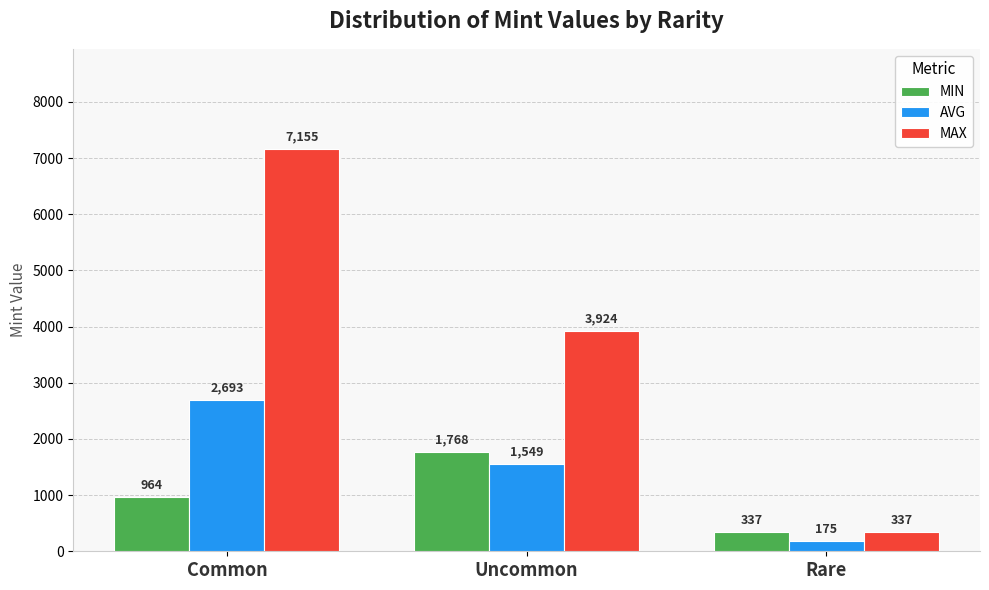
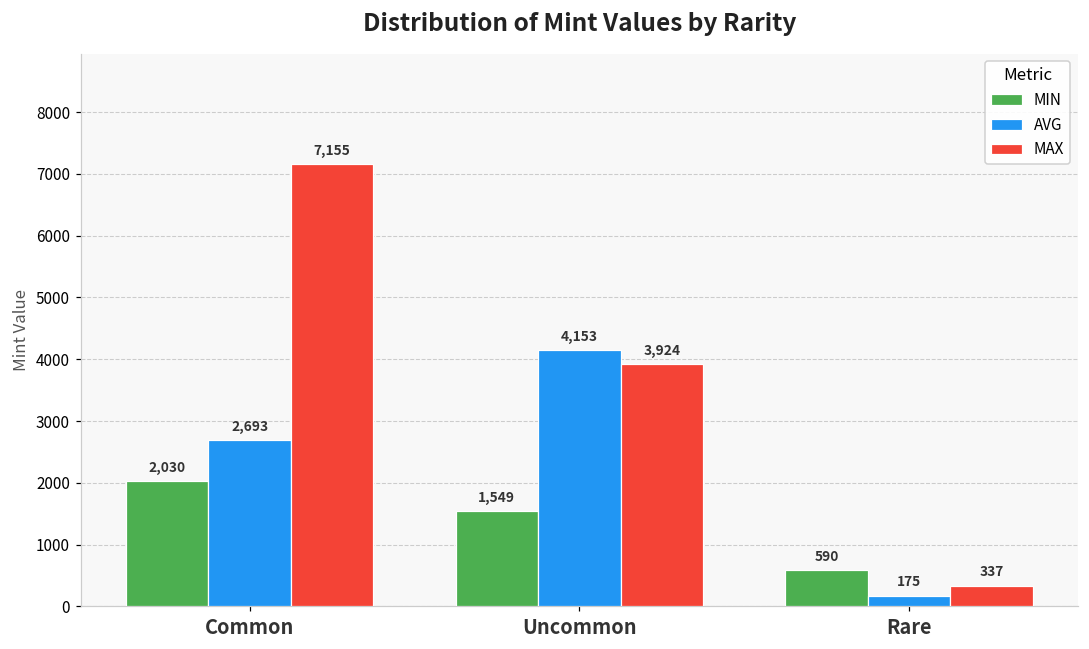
MIN, Common: 964 -> 2,030
MIN, Uncommon: 1,768 -> 1,549
AVG, Uncommon: 1,549 -> 4,153
MIN, Rare: 337 -> 590
